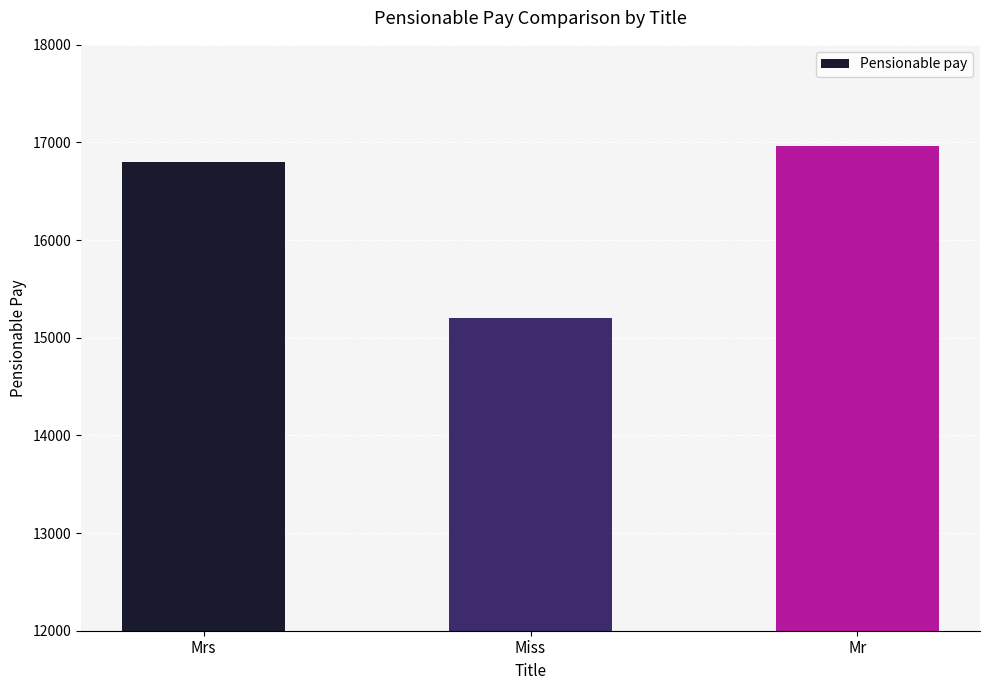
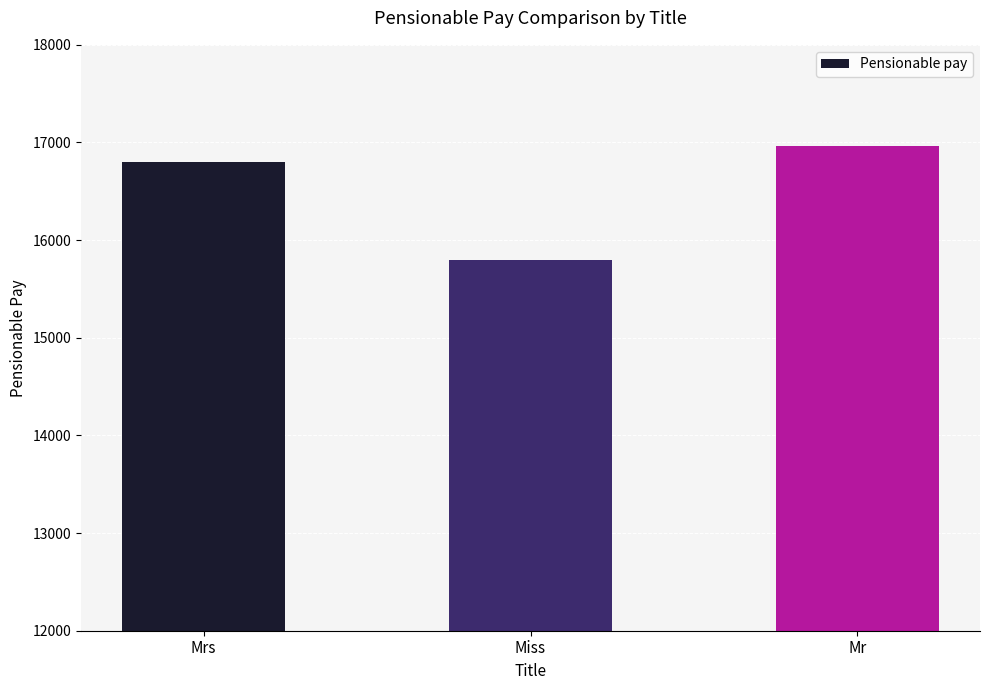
Miss: 15200 -> 15800
